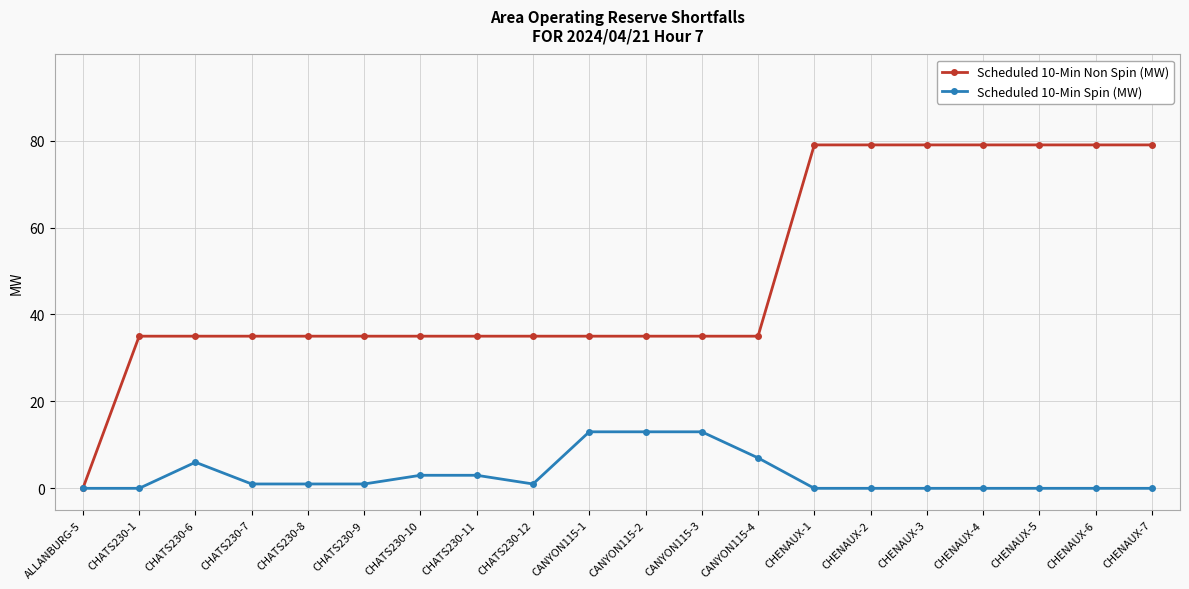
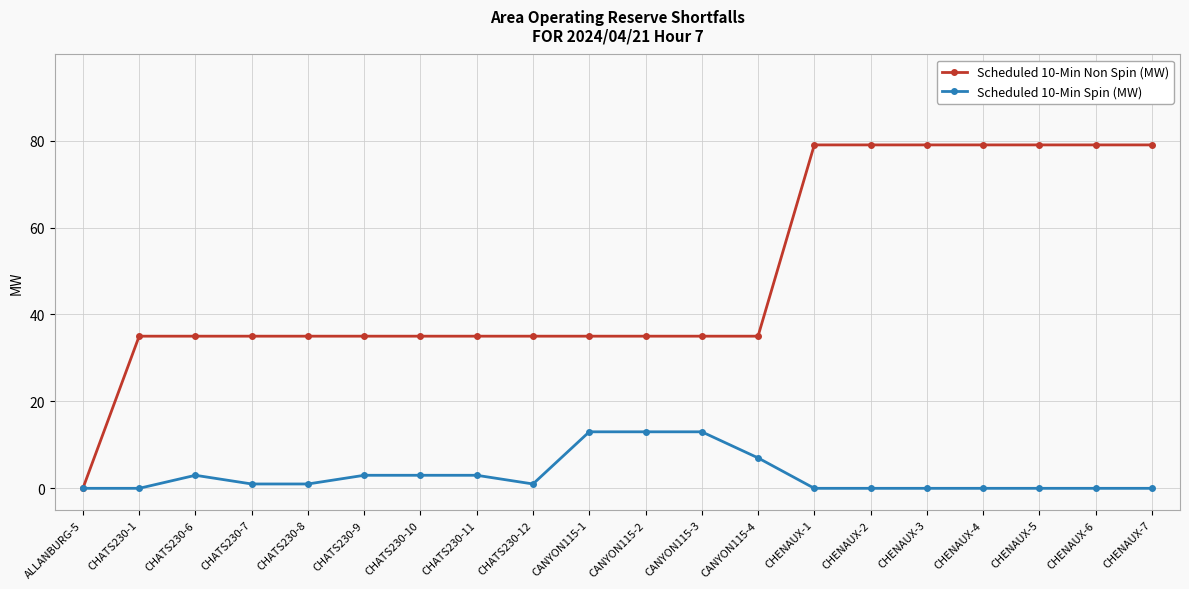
Scheduled 10-Min Spin (MW), CHATS230-6: 6 -> 3
Scheduled 10-Min Spin (MW), CHATS230-9: 1 -> 3
